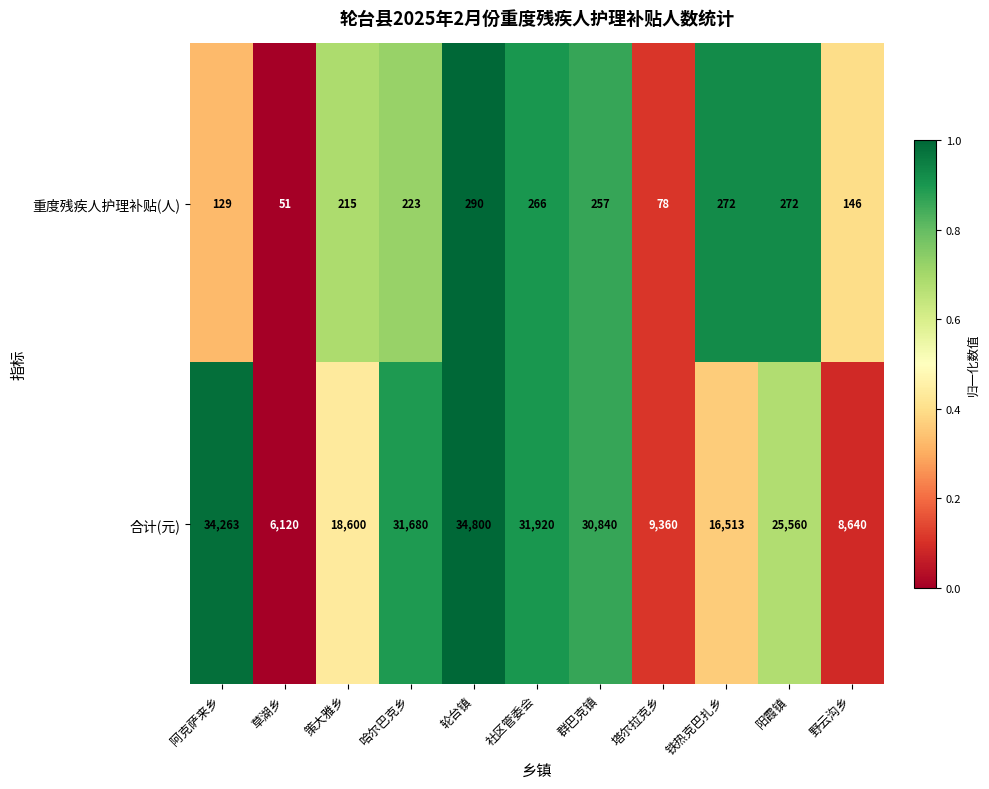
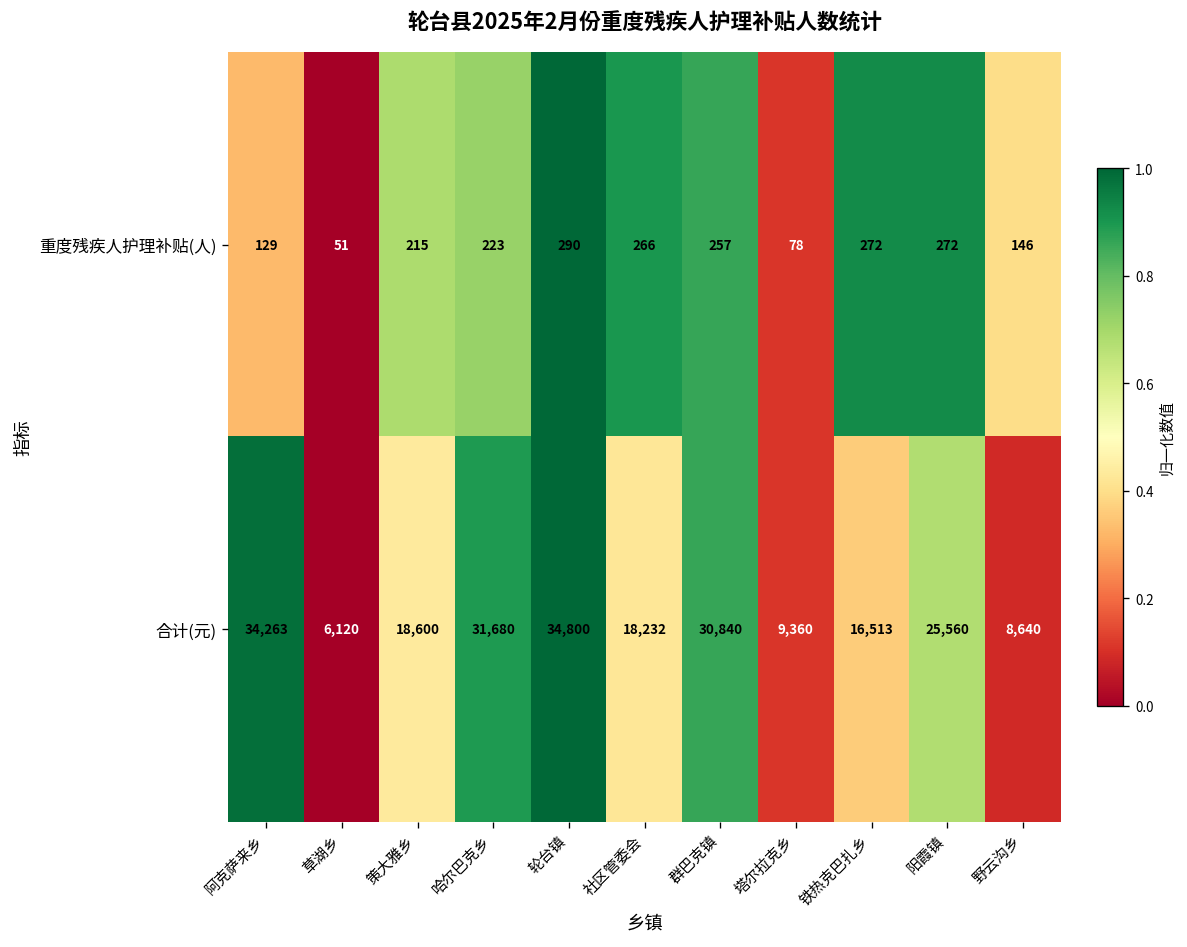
合计(元), 社区管委会: 31,920 -> 18,232
